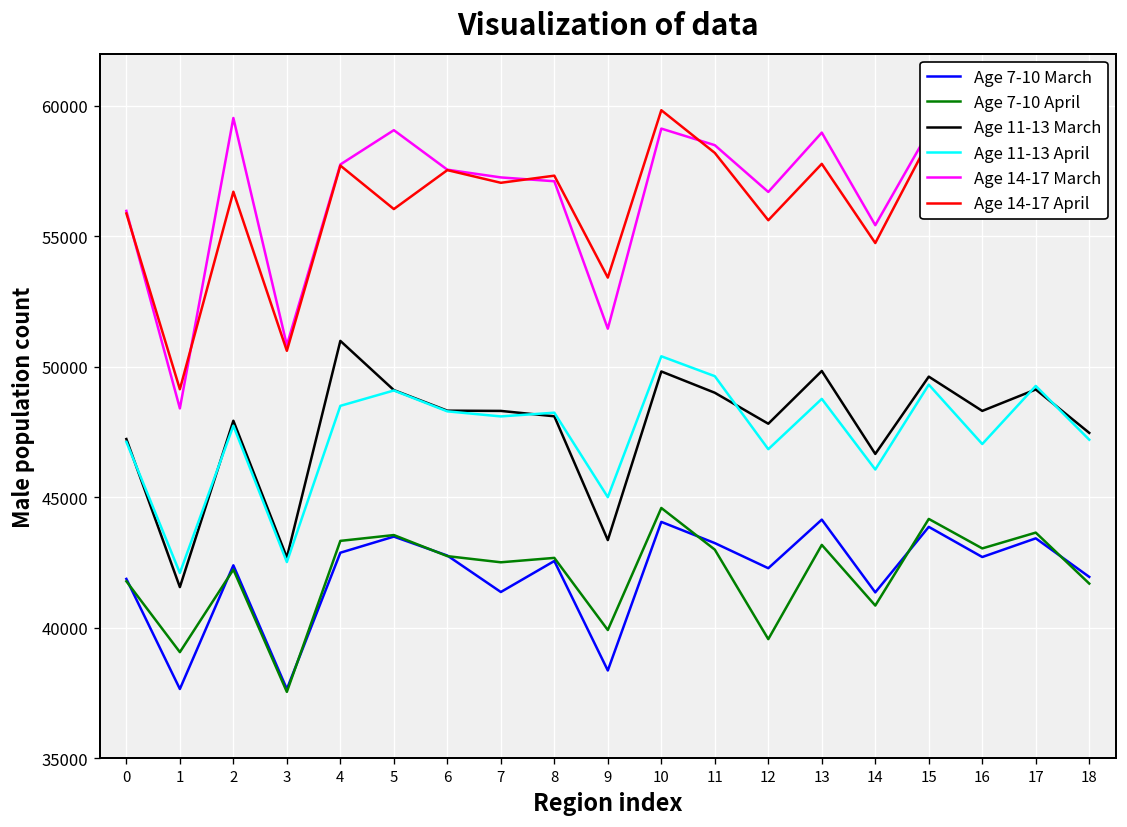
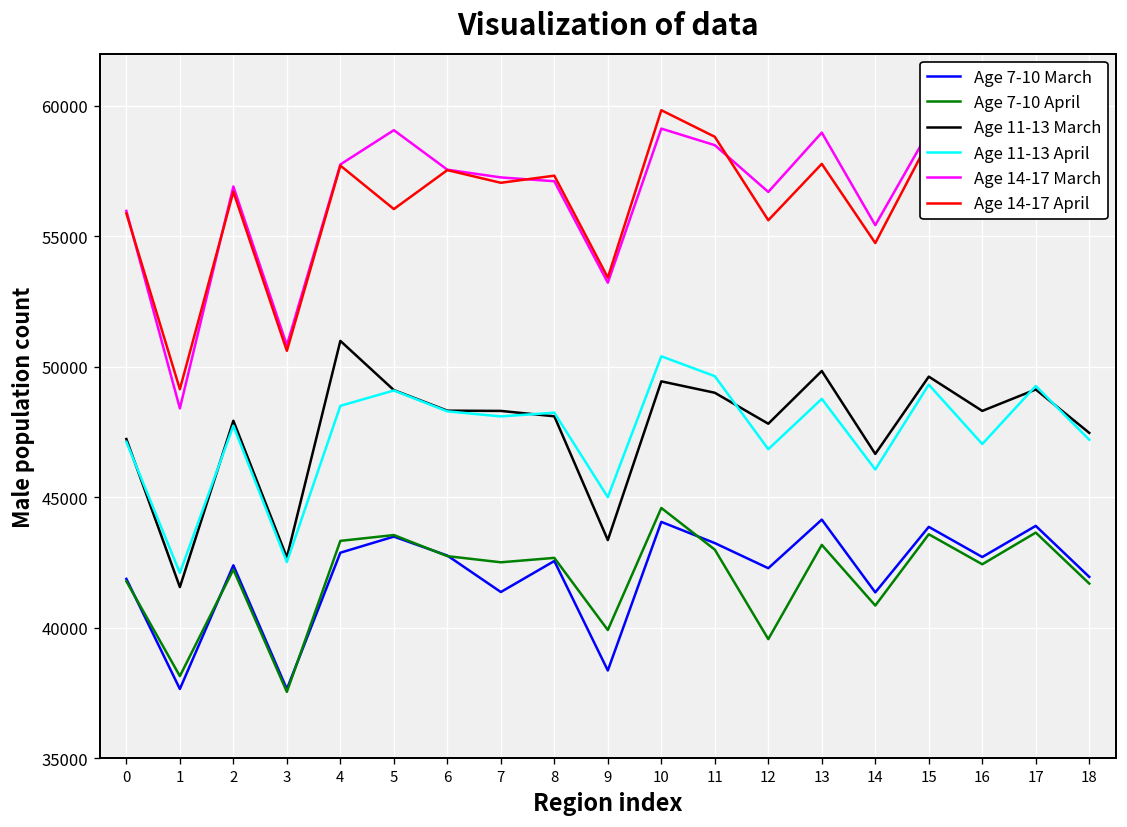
Age 7-10 April, 1: 39100 -> 38100
Age 14-17 March, 2: 59500 -> 56900
Age 14-17 March, 9: 51500 -> 53200
Age 11-13 March, 10: 49800 -> 49400
Age 14-17 April, 11: 58200 -> 58800
Age 7-10 April, 15: 44200 -> 43600
Age 7-10 April, 16: 43000 -> 42400
Age 7-10 March, 17: 43400 -> 43900
